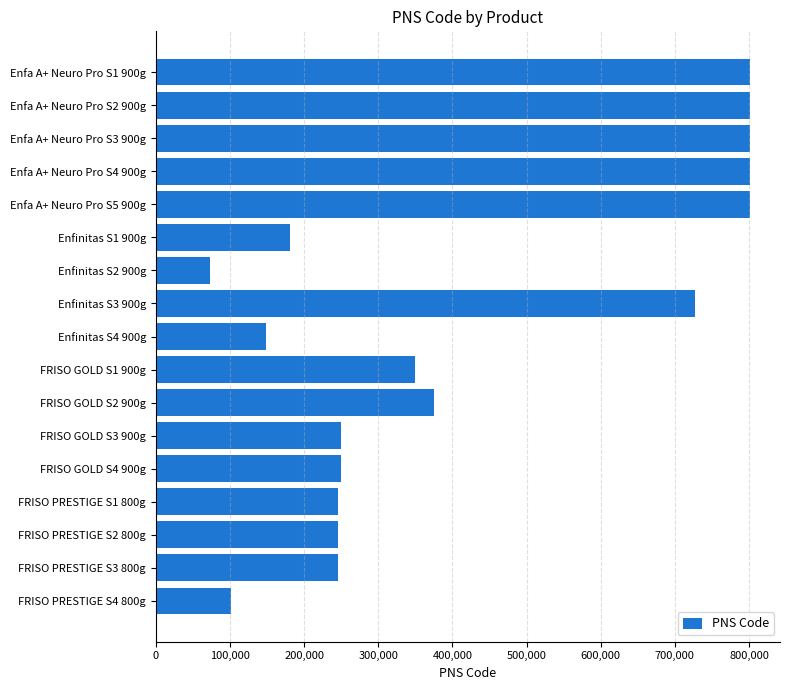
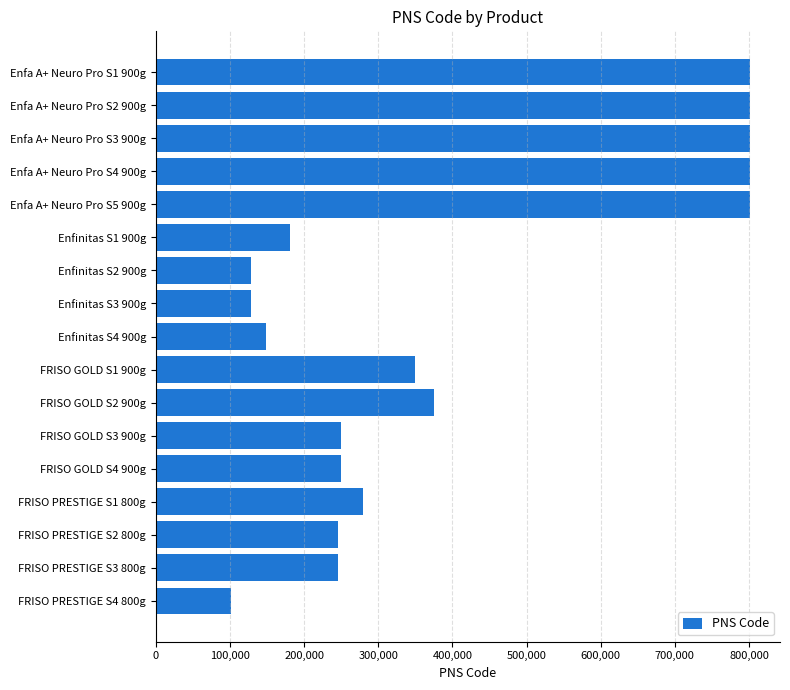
Enfinitas S2 900g: 70,000 -> 130,000
Enfinitas S3 900g: 730,000 -> 130,000
FRISO PRESTIGE S1 800g: 250,000 -> 280,000
